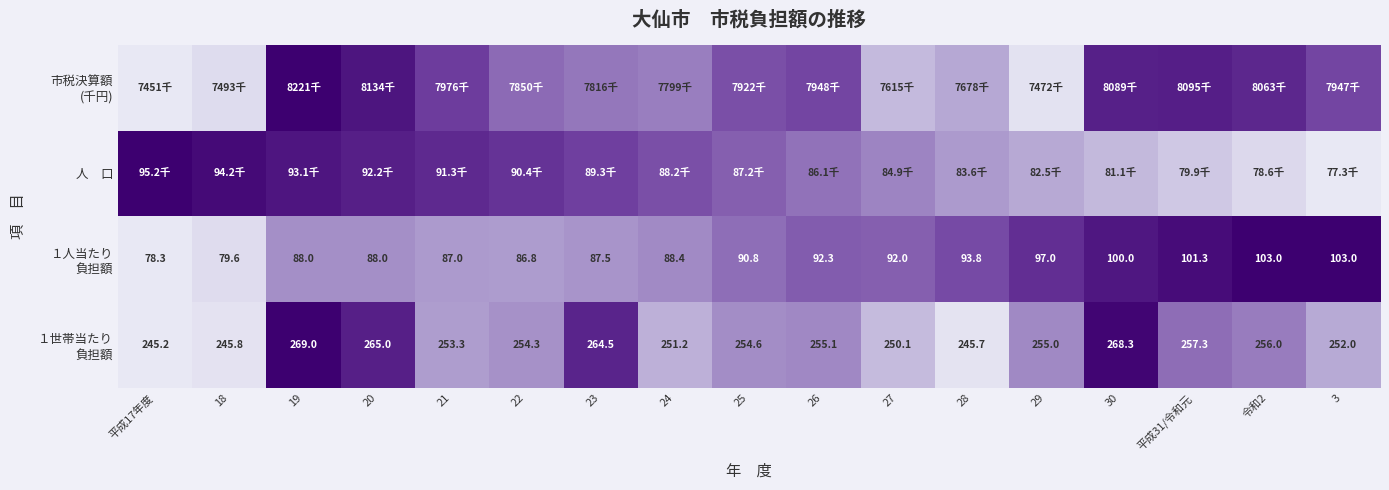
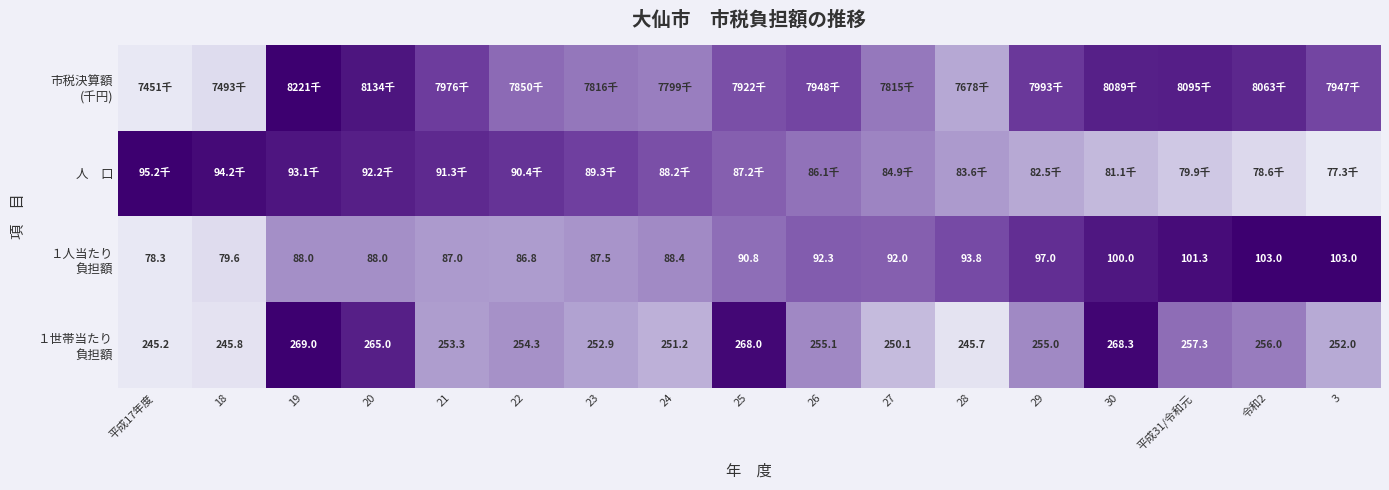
市税決算額 (千円), 27: 7615千 -> 7815千
市税決算額 (千円), 29: 7472千 -> 7993千
１世帯当たり 負担額, 23: 264.5 -> 252.9
１世帯当たり 負担額, 25: 254.6 -> 268.0
